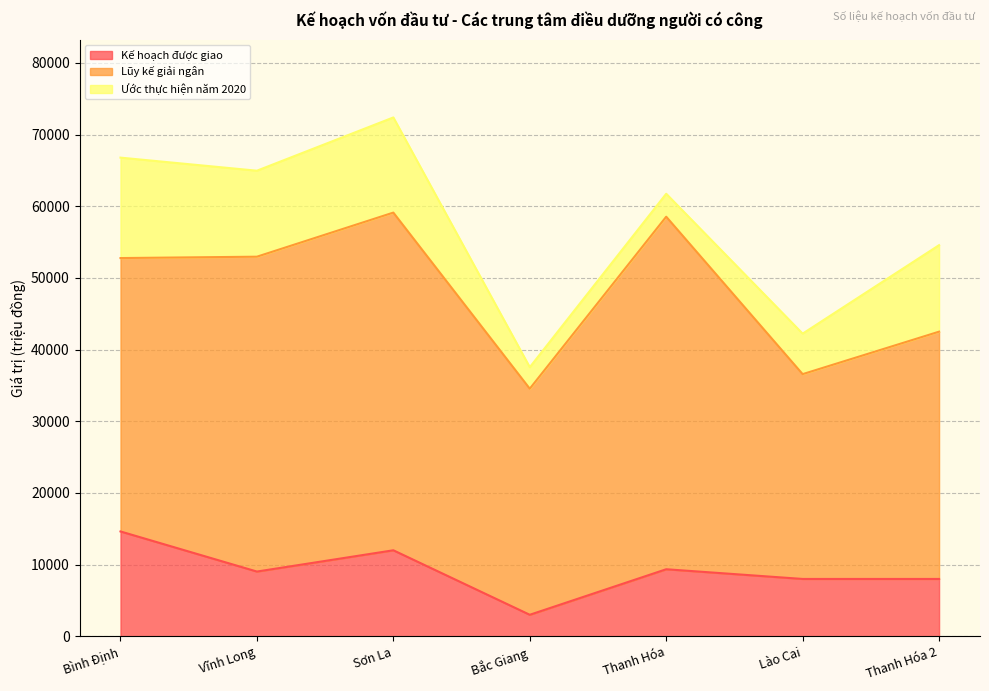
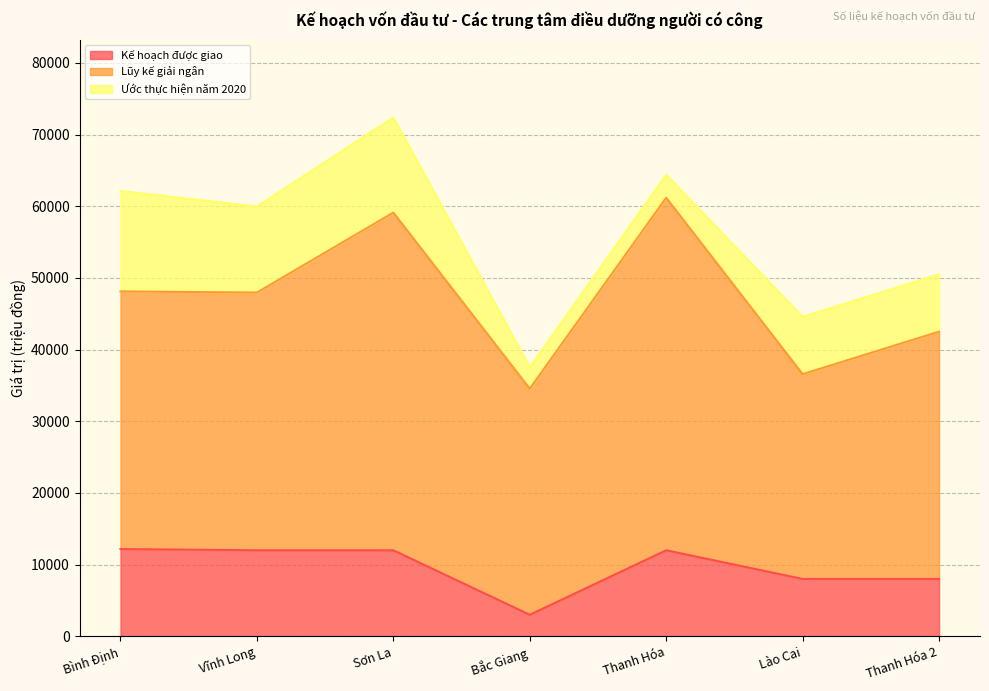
Kế hoạch được giao, Bình Định: 15000 -> 12000
Lũy kế giải ngân, Bình Định: 38000 -> 36000
Kế hoạch được giao, Vĩnh Long: 9000 -> 12000
Lũy kế giải ngân, Vĩnh Long: 44000 -> 36000
Kế hoạch được giao, Thanh Hóa: 9000 -> 12000
Ước thực hiện năm 2020, Lào Cai: 6000 -> 8000
Ước thực hiện năm 2020, Thanh Hóa 2: 12000 -> 8000
